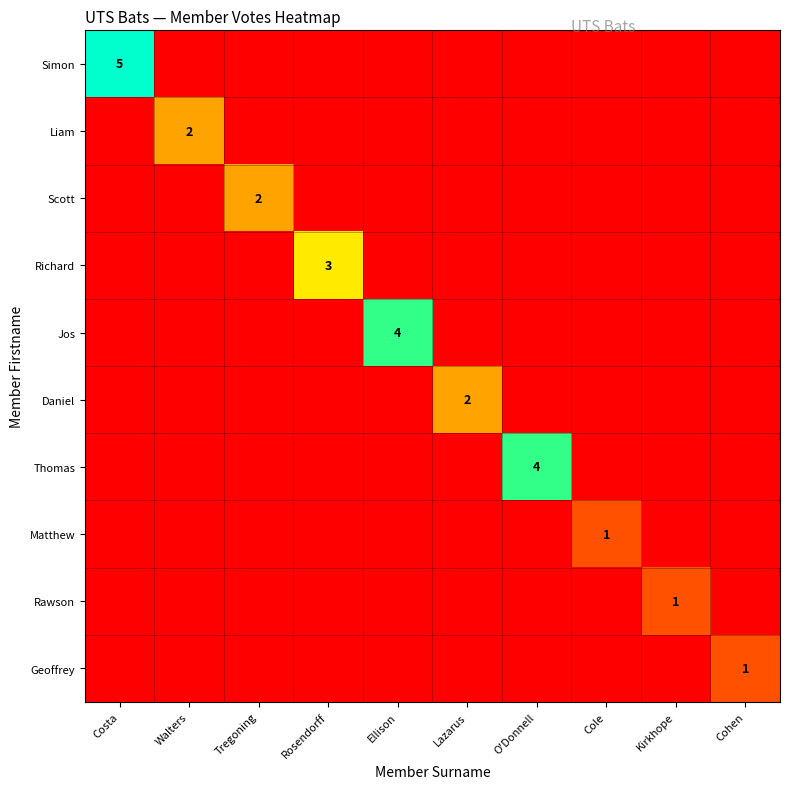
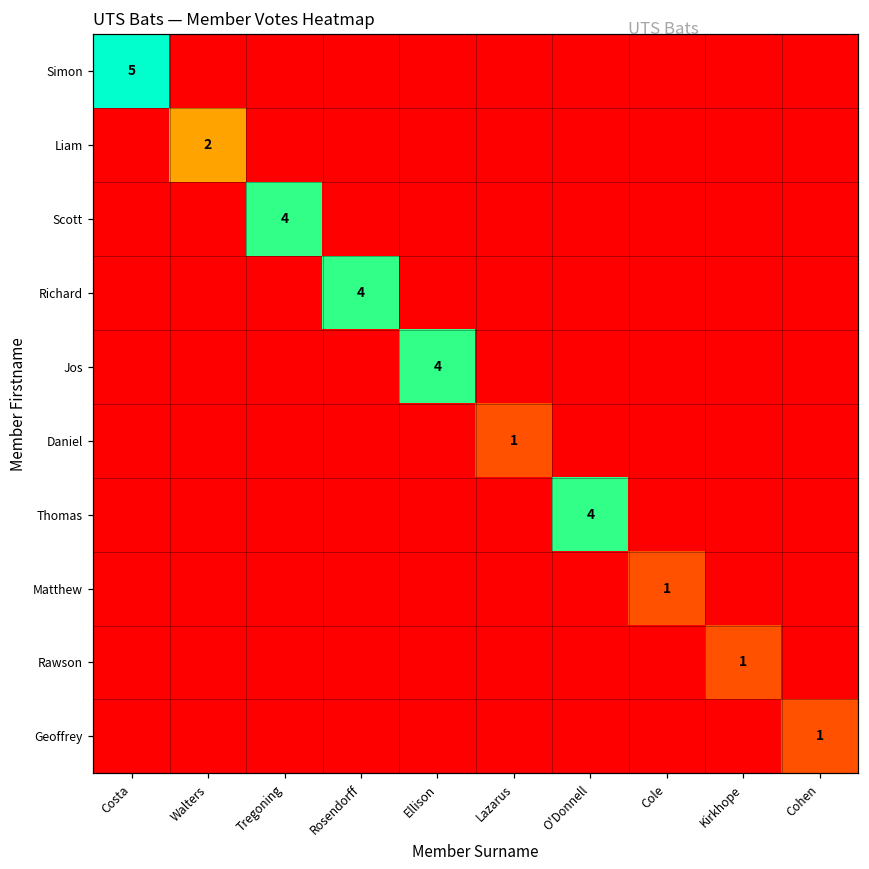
Scott, Tregoning: 2 -> 4
Richard, Rosendorff: 3 -> 4
Daniel, Lazarus: 2 -> 1
